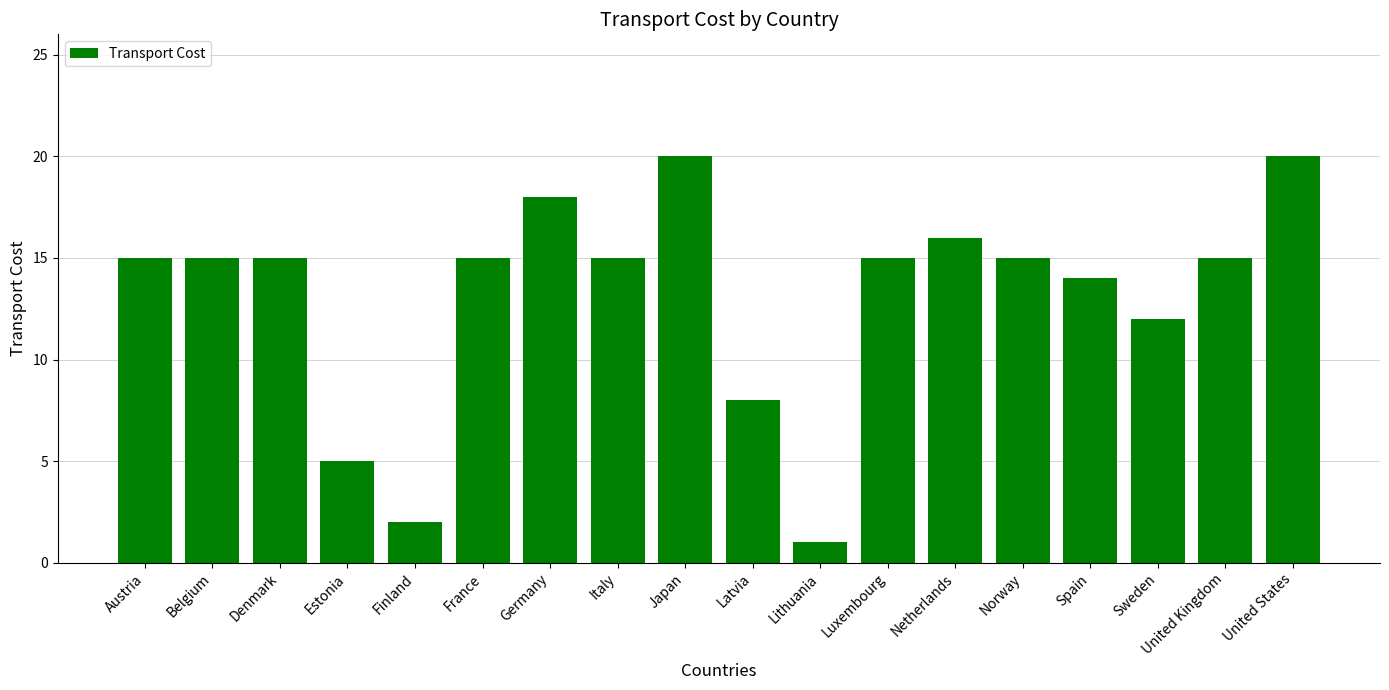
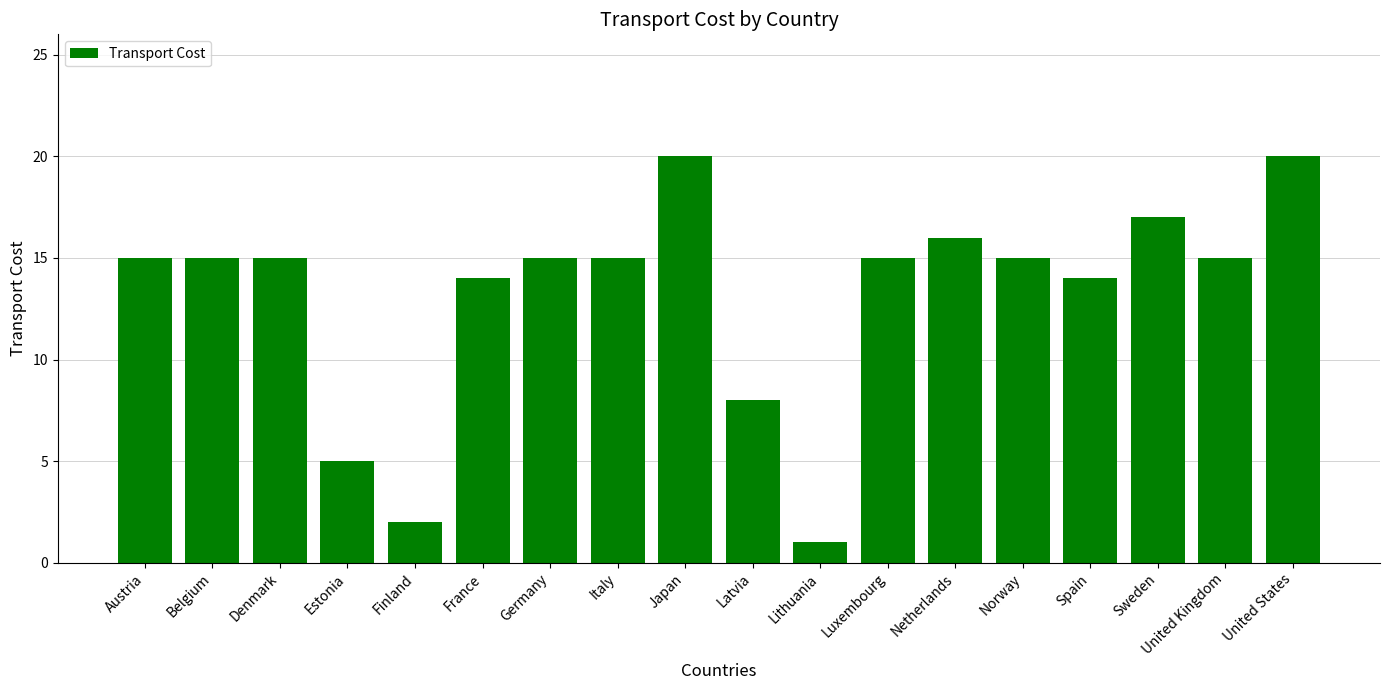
France: 15 -> 14
Germany: 18 -> 15
Sweden: 12 -> 17
